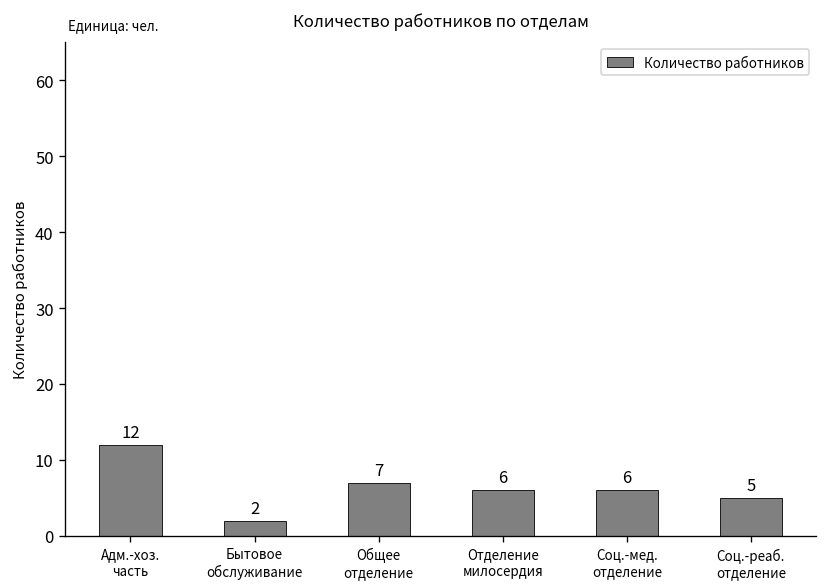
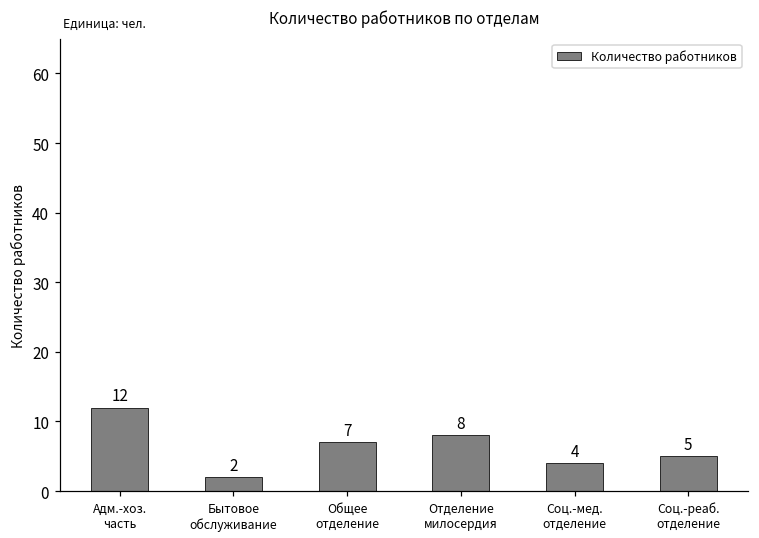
Отделение милосердия: 6 -> 8
Соц.-мед. отделение: 6 -> 4
